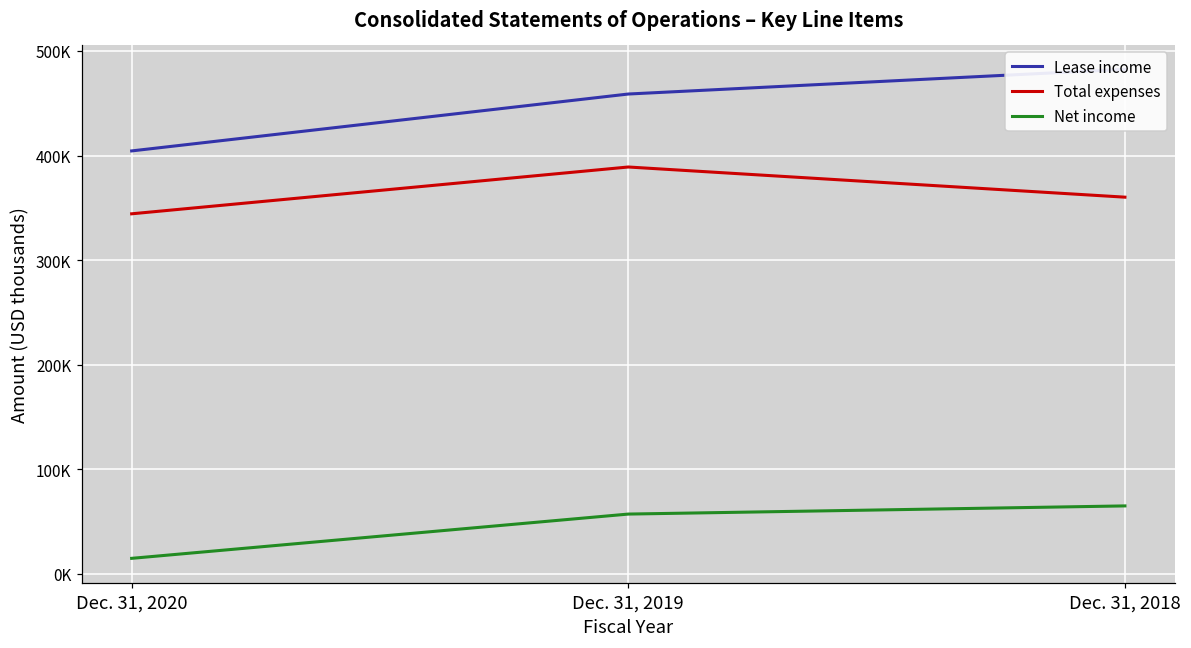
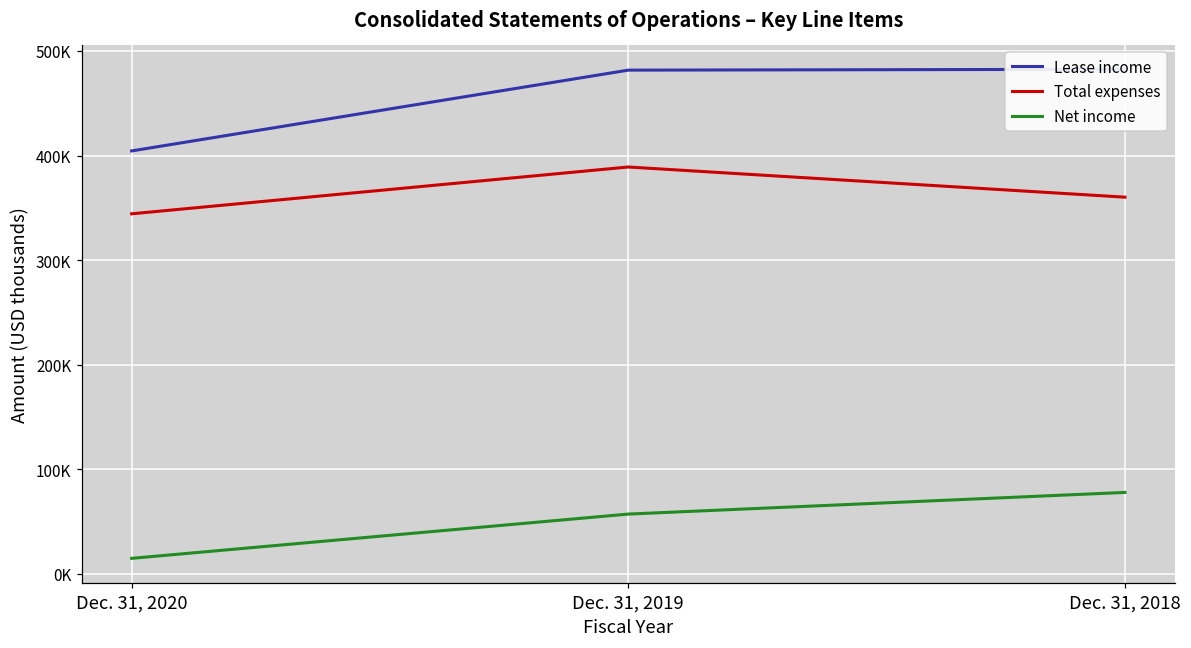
Lease income, Dec. 31, 2019: 460000 -> 480000
Net income, Dec. 31, 2018: 60000 -> 80000
